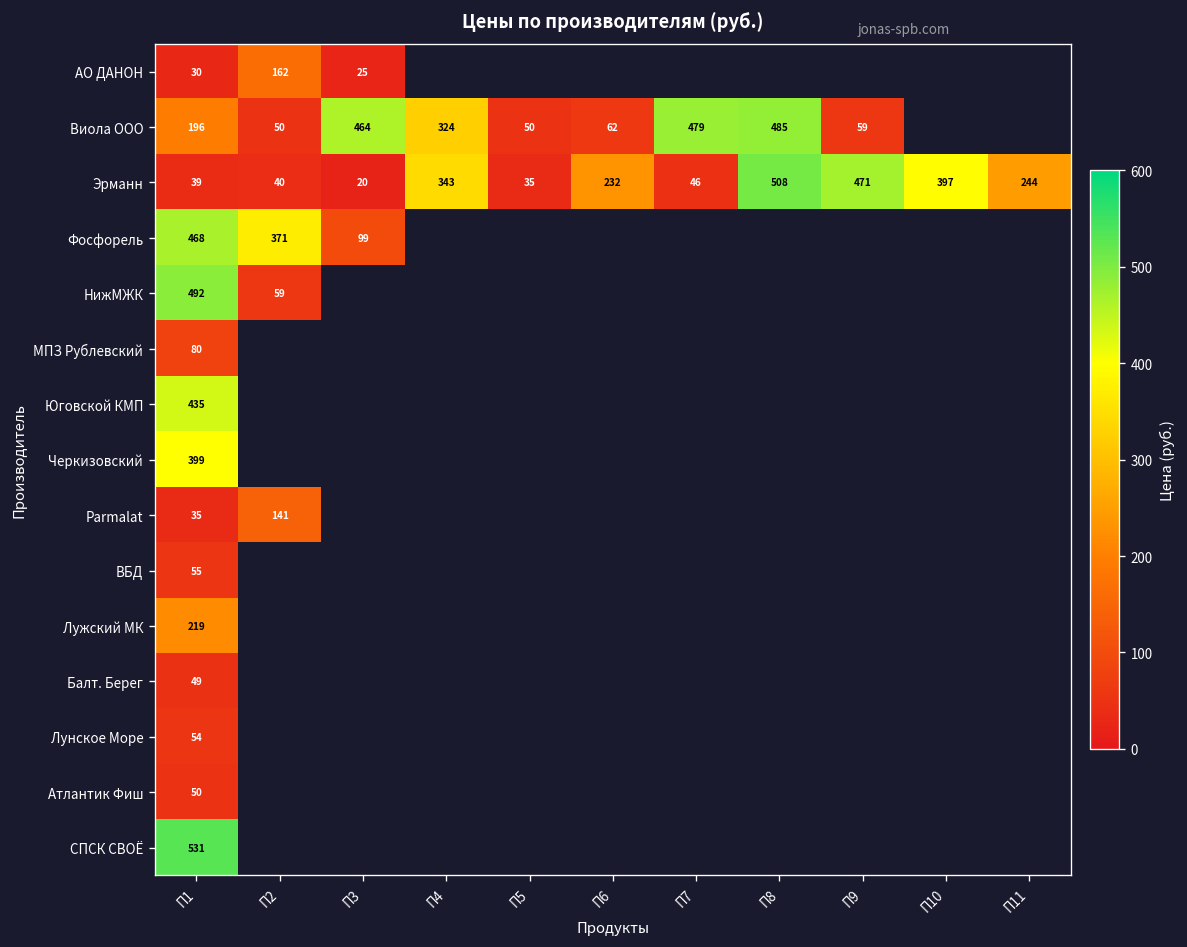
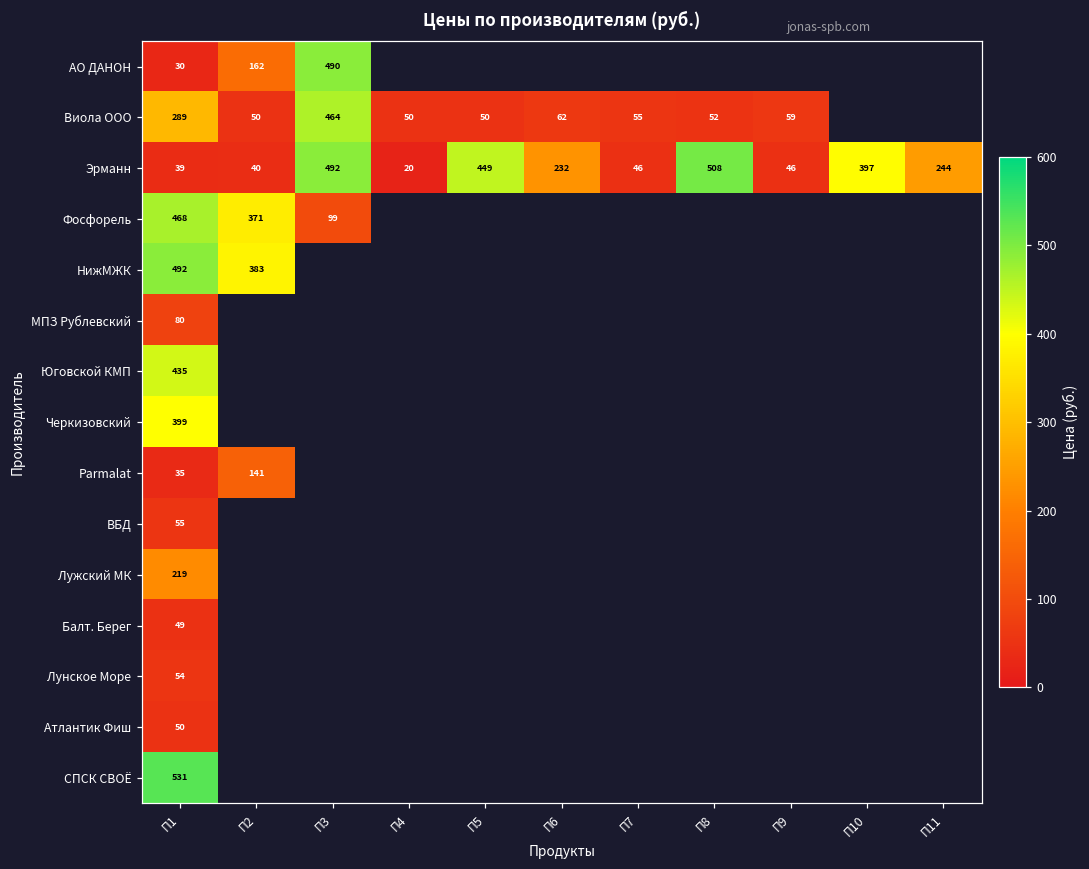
АО ДАНОН, П3: 25 -> 490
Виола ООО, П1: 196 -> 289
Виола ООО, П4: 324 -> 50
Виола ООО, П7: 479 -> 55
Виола ООО, П8: 485 -> 52
Эрманн, П3: 20 -> 492
Эрманн, П4: 343 -> 20
Эрманн, П5: 35 -> 449
Эрманн, П9: 471 -> 46
НижМЖК, П2: 59 -> 383
